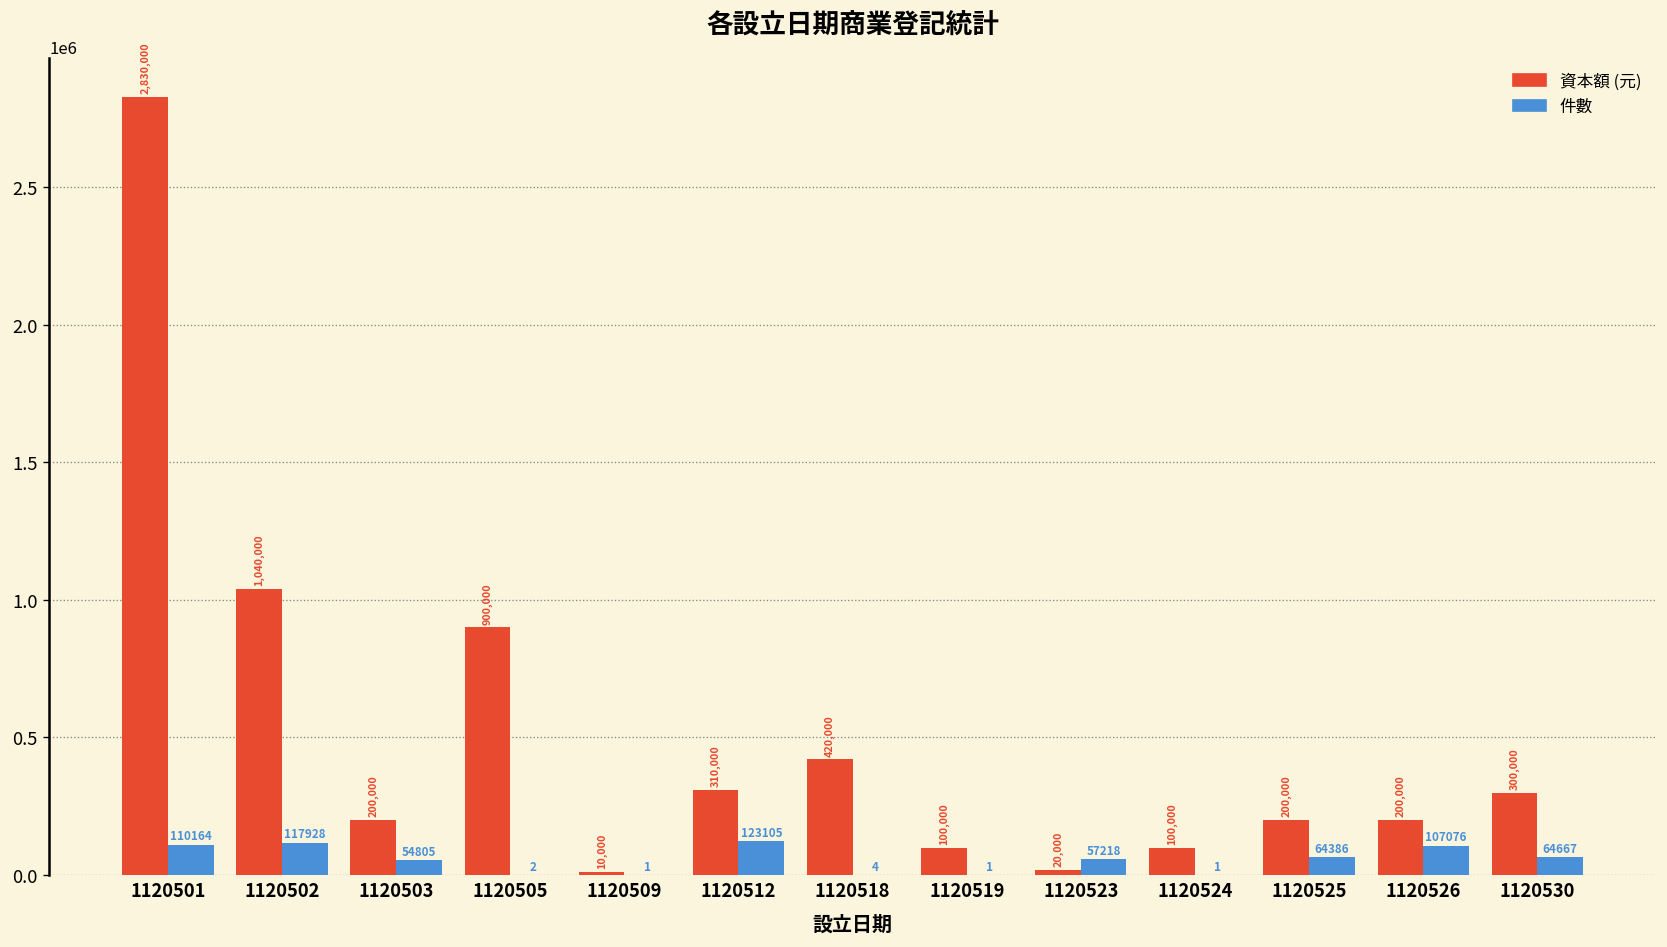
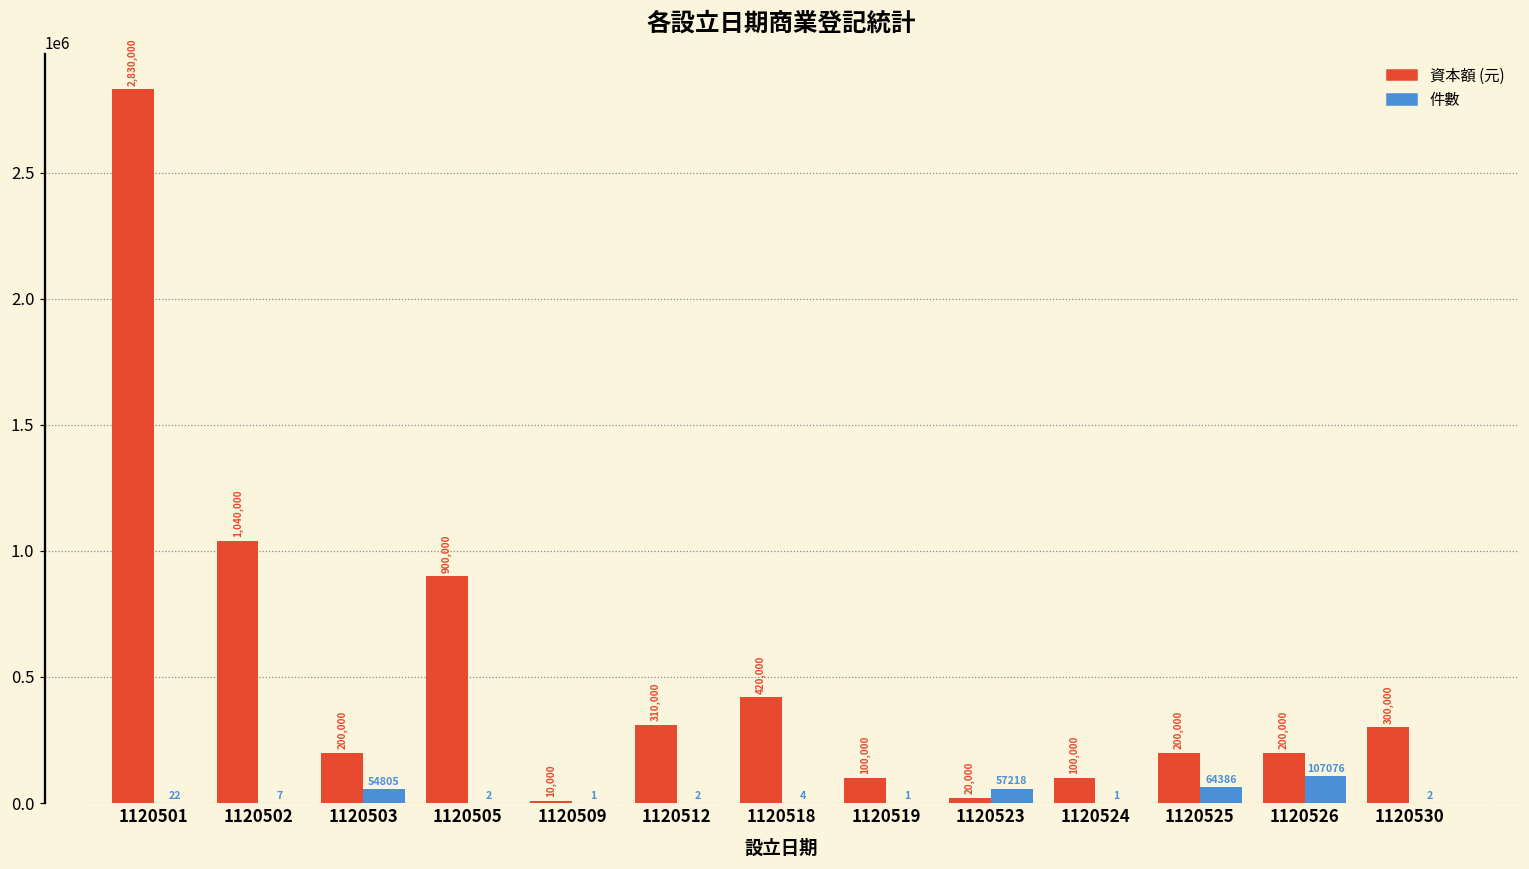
件數, 1120501: 110164 -> 22
件數, 1120502: 117928 -> 7
件數, 1120512: 123105 -> 2
件數, 1120530: 64667 -> 2
